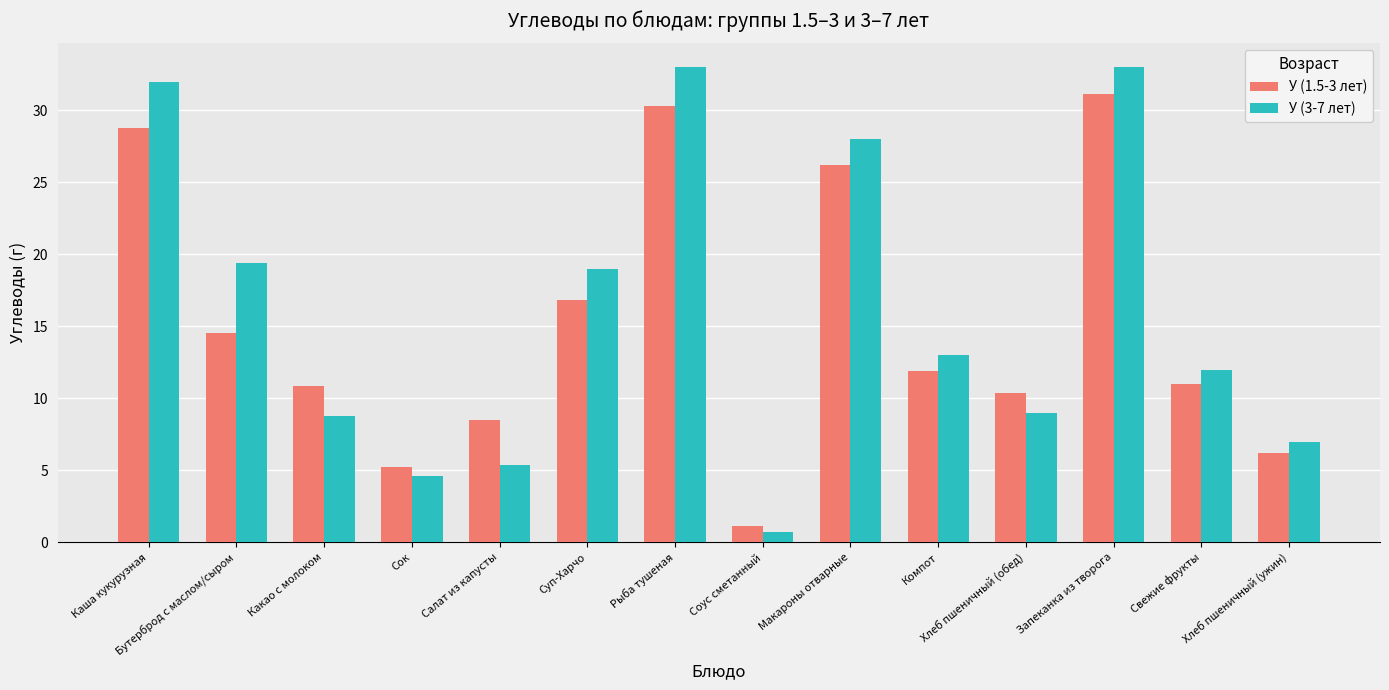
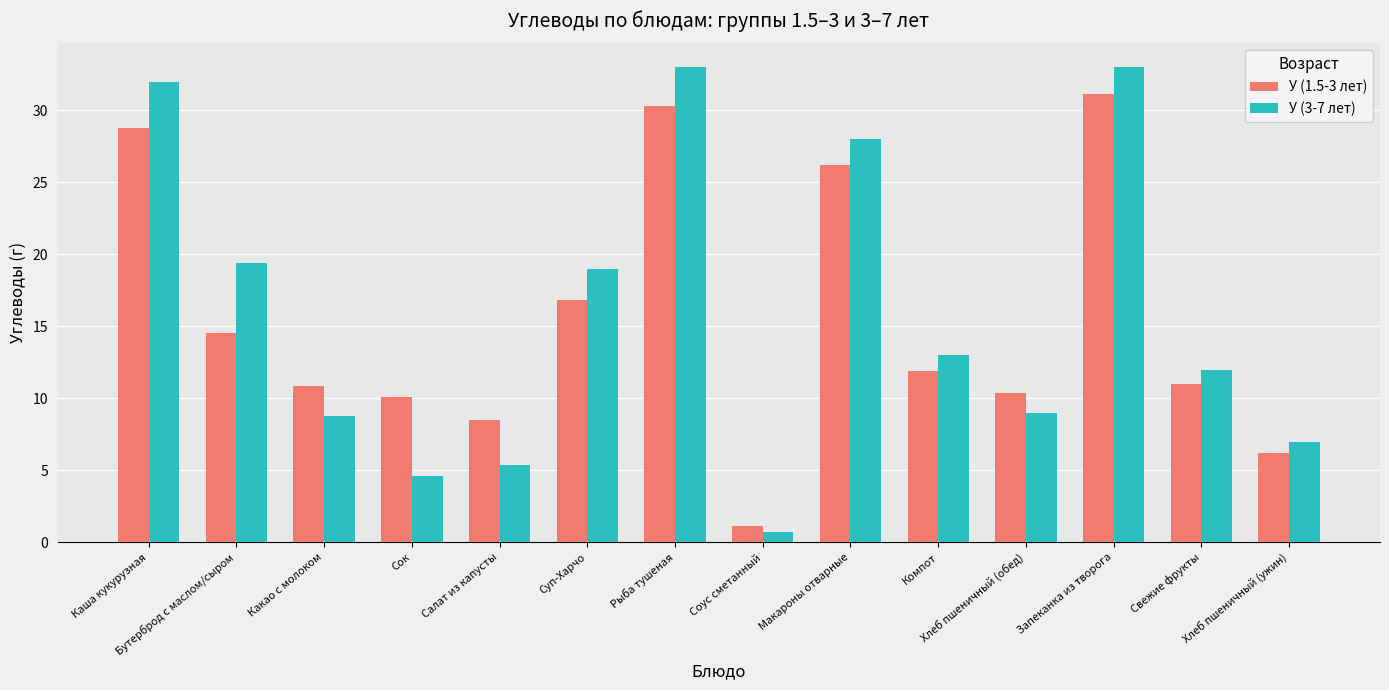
У (1.5-3 лет), Сок: 5.2 -> 10.1
